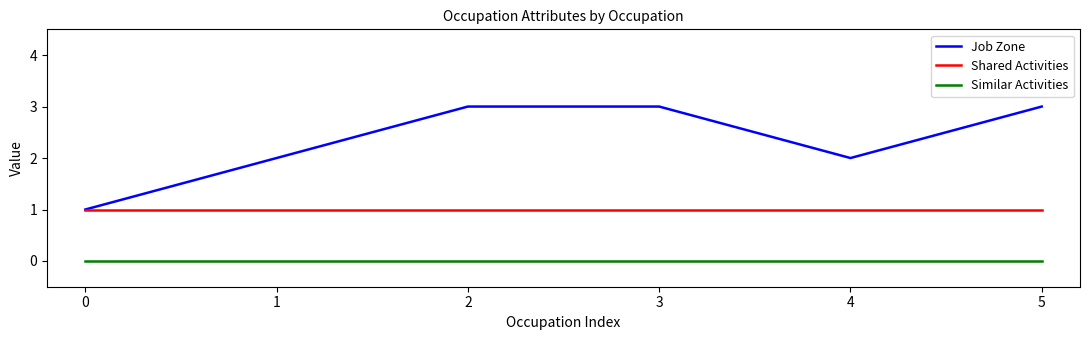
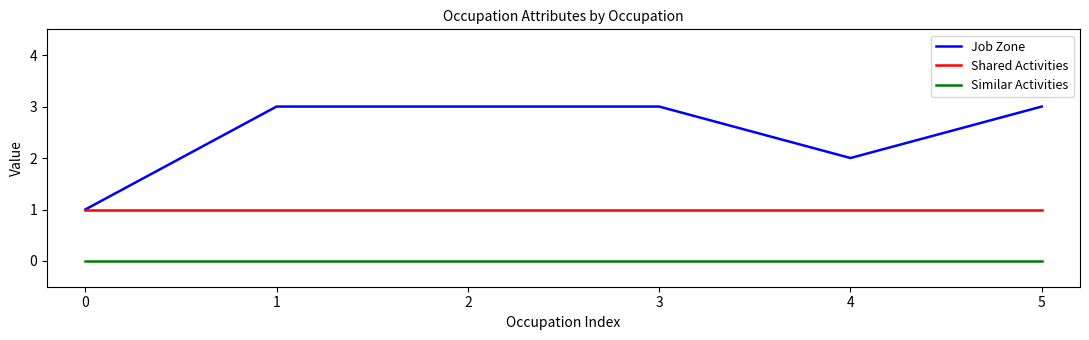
Job Zone, 1: 2 -> 3
